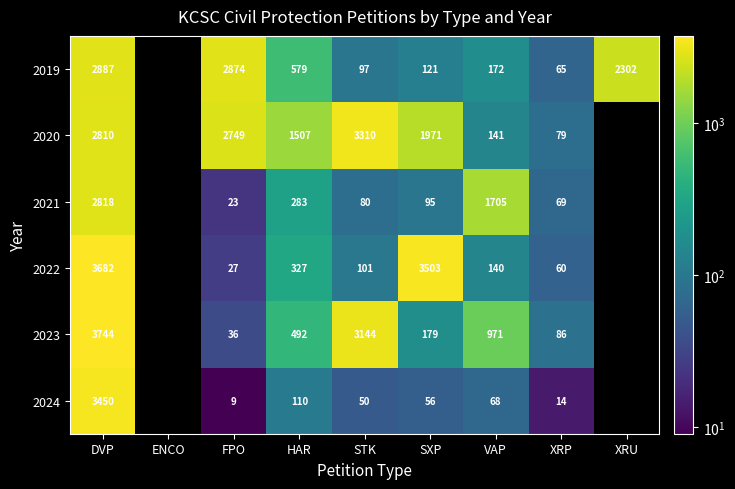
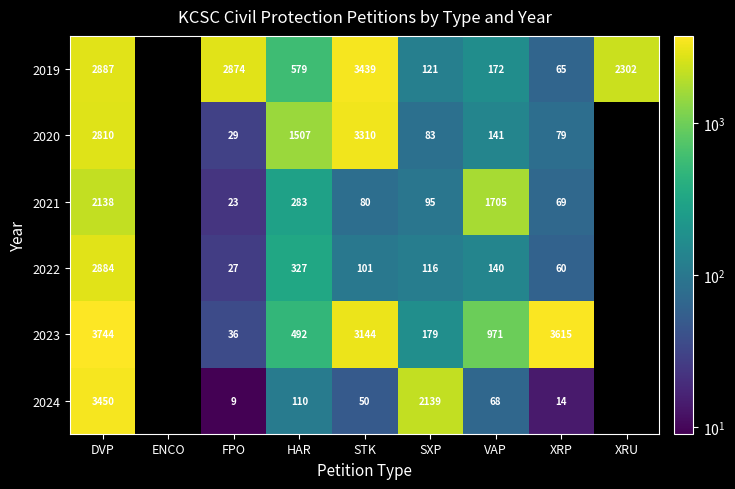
2019, STK: 97 -> 3439
2020, FPO: 2749 -> 29
2020, SXP: 1971 -> 83
2021, DVP: 2818 -> 2138
2022, DVP: 3682 -> 2884
2022, SXP: 3503 -> 116
2023, XRP: 86 -> 3615
2024, SXP: 56 -> 2139
